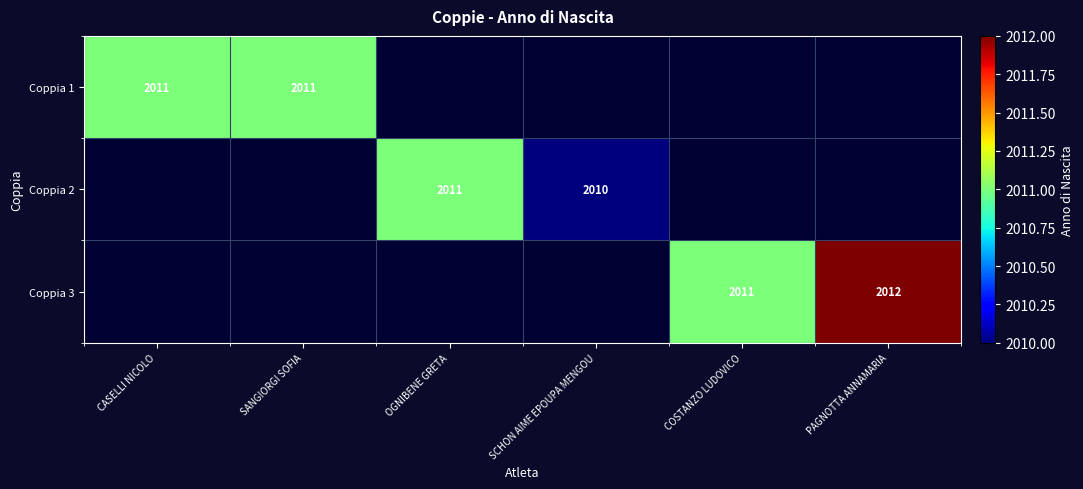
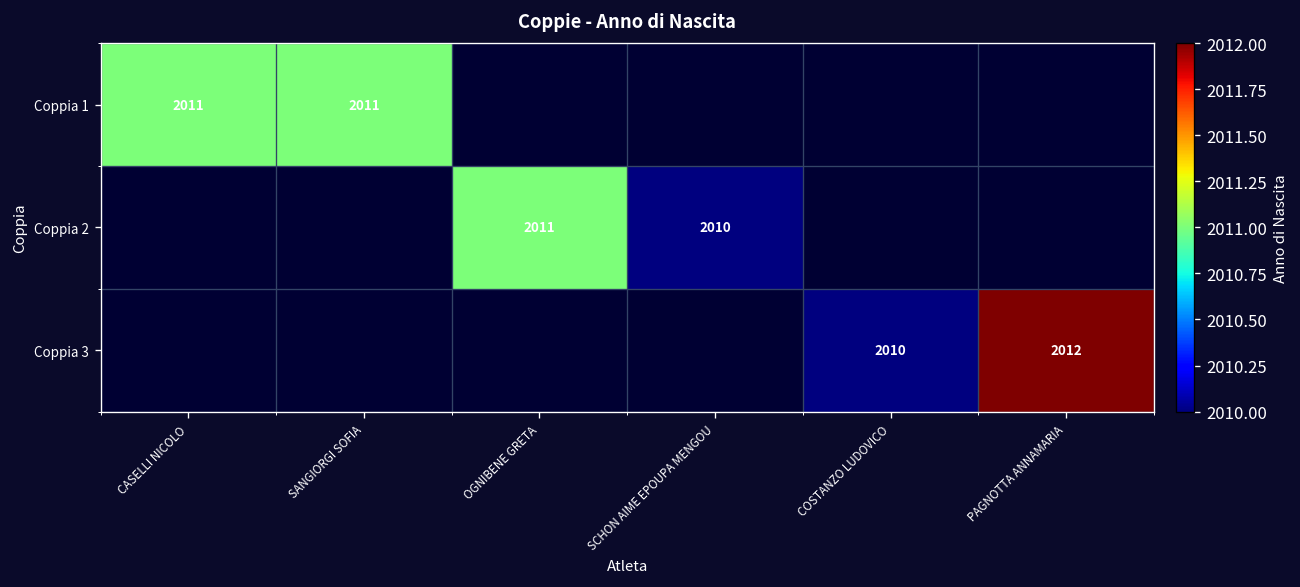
Coppia 3, COSTANZO LUDOVICO: 2011 -> 2010
